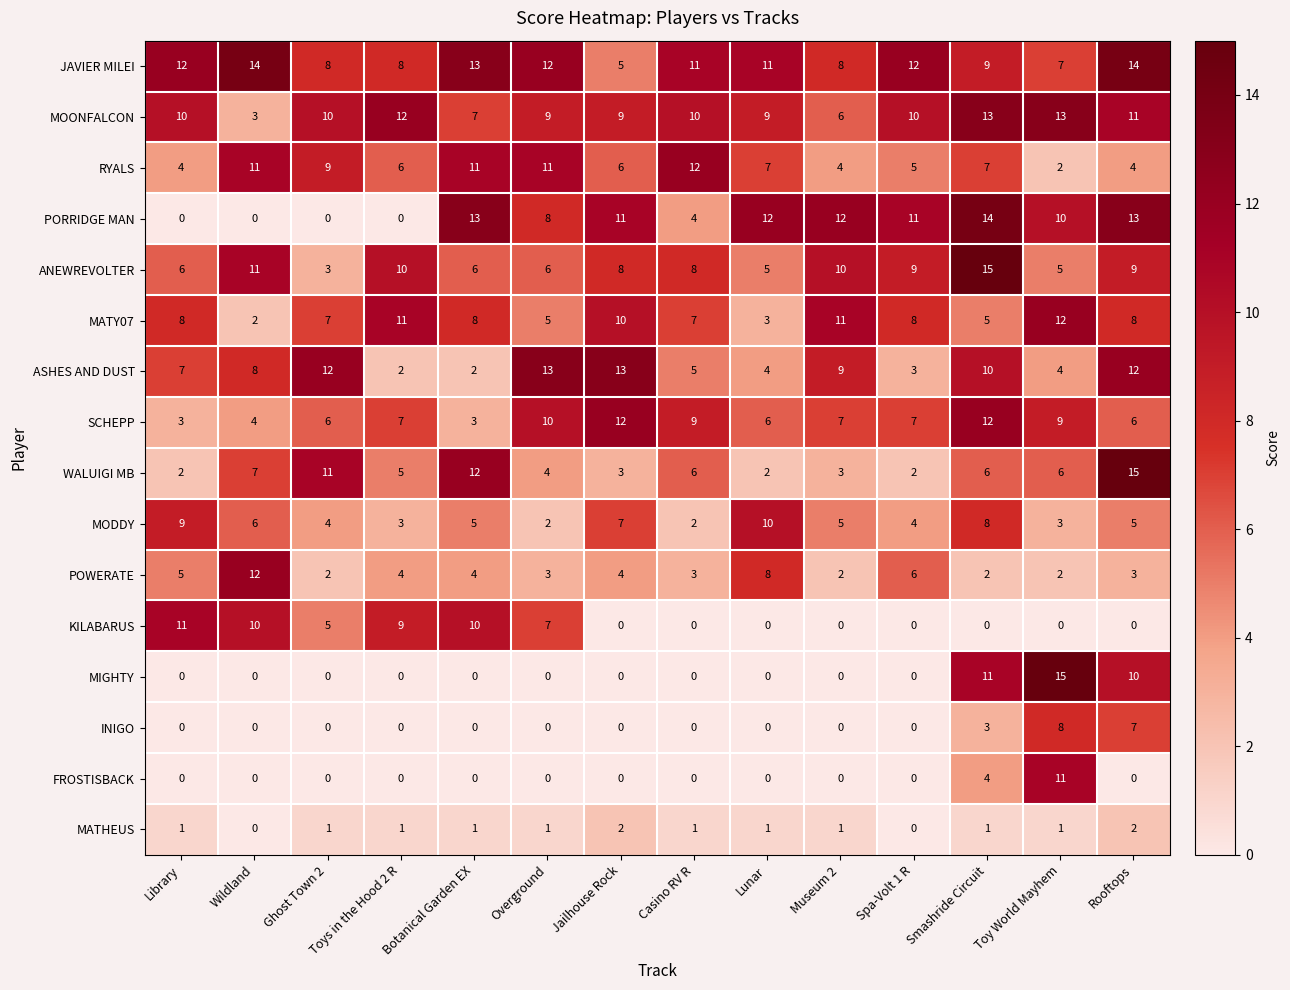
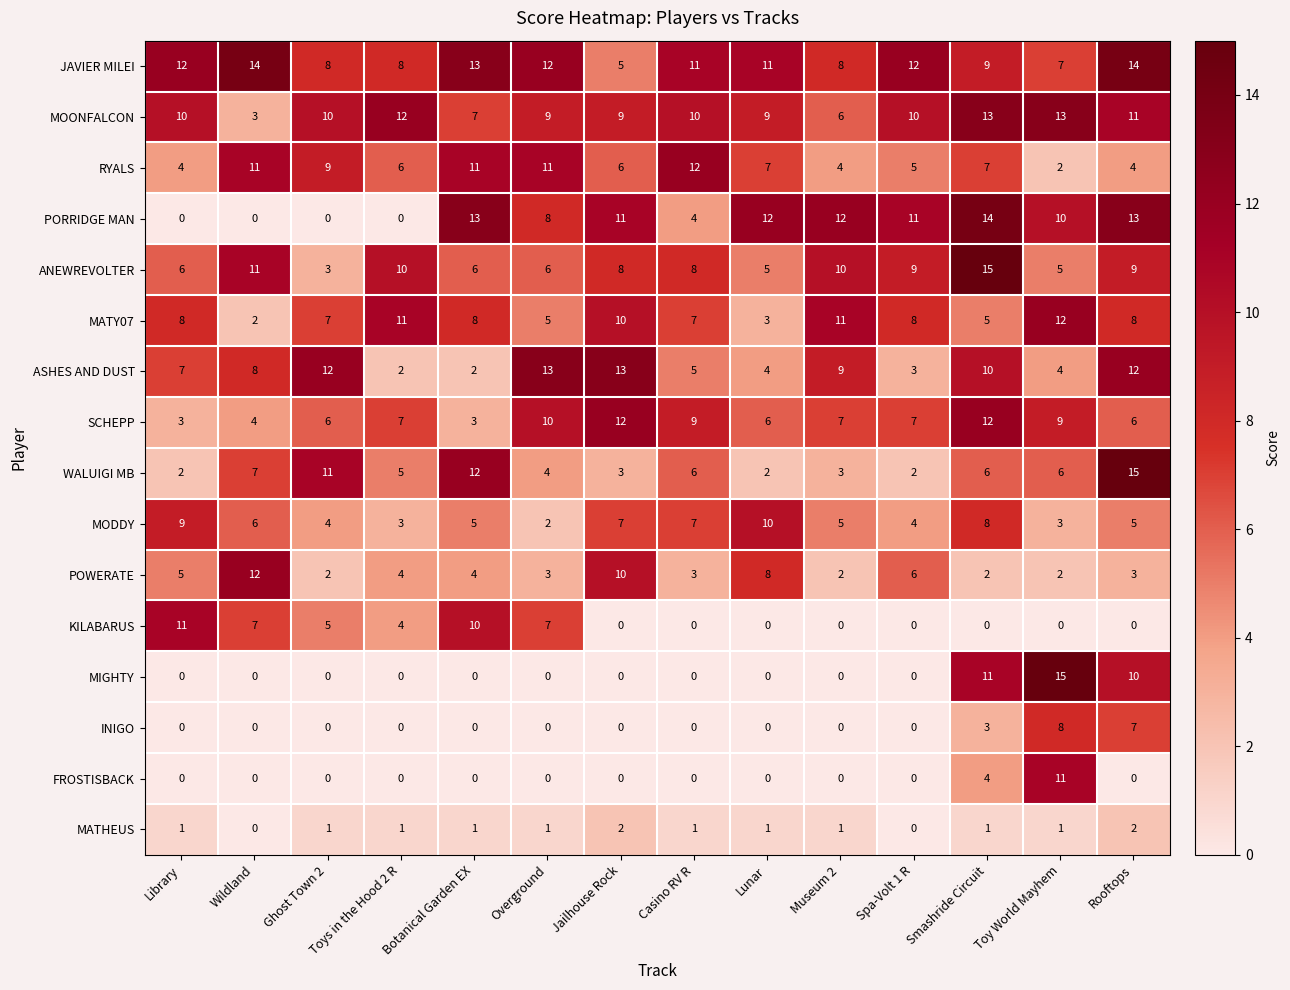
MODDY, Casino RV R: 2 -> 7
POWERATE, Jailhouse Rock: 4 -> 10
KILABARUS, Wildland: 10 -> 7
KILABARUS, Toys in the Hood 2 R: 9 -> 4
